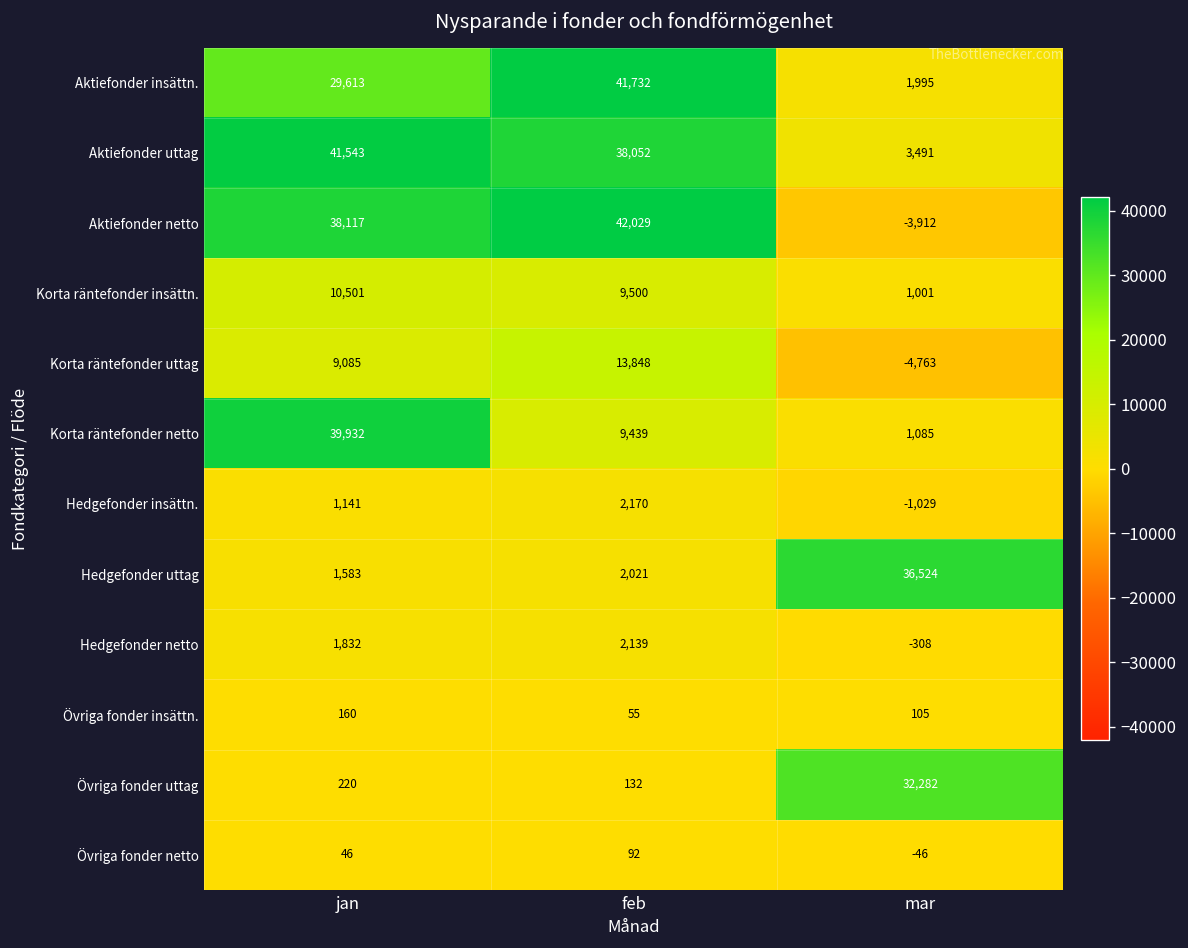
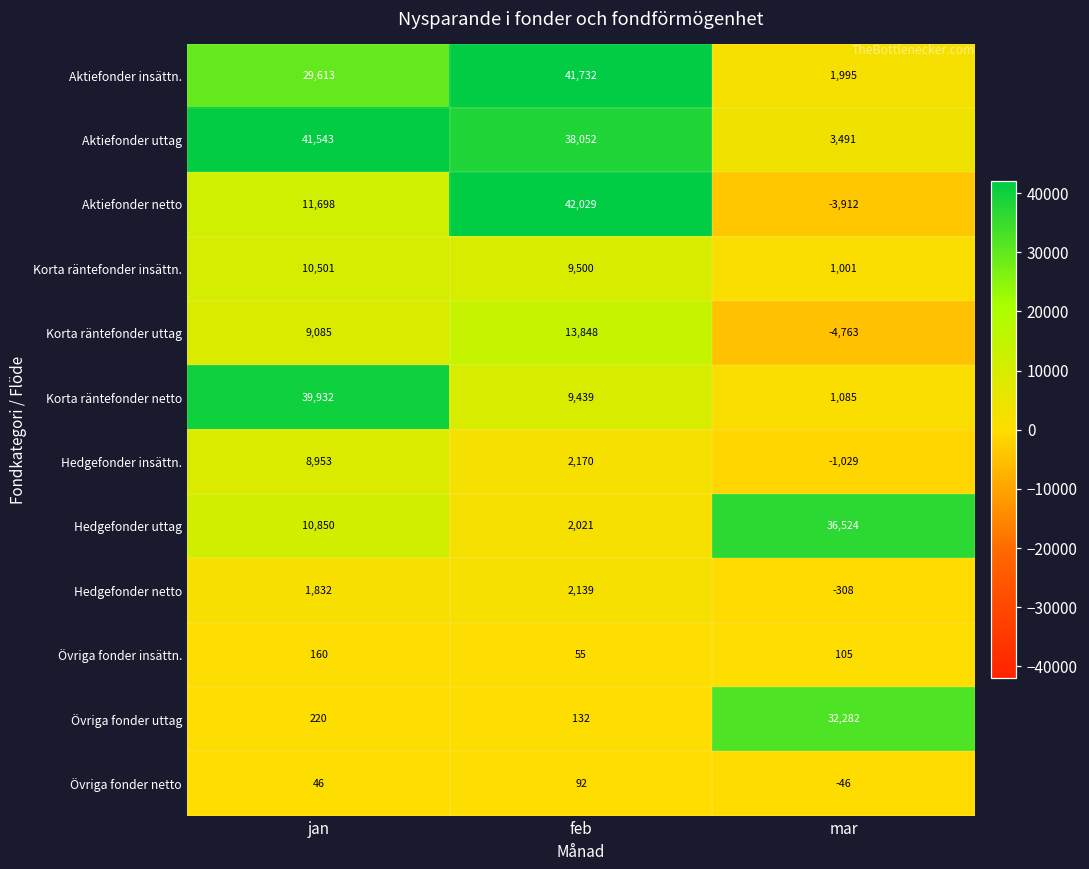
Aktiefonder netto, jan: 38,117 -> 11,698
Hedgefonder insättn., jan: 1,141 -> 8,953
Hedgefonder uttag, jan: 1,583 -> 10,850
